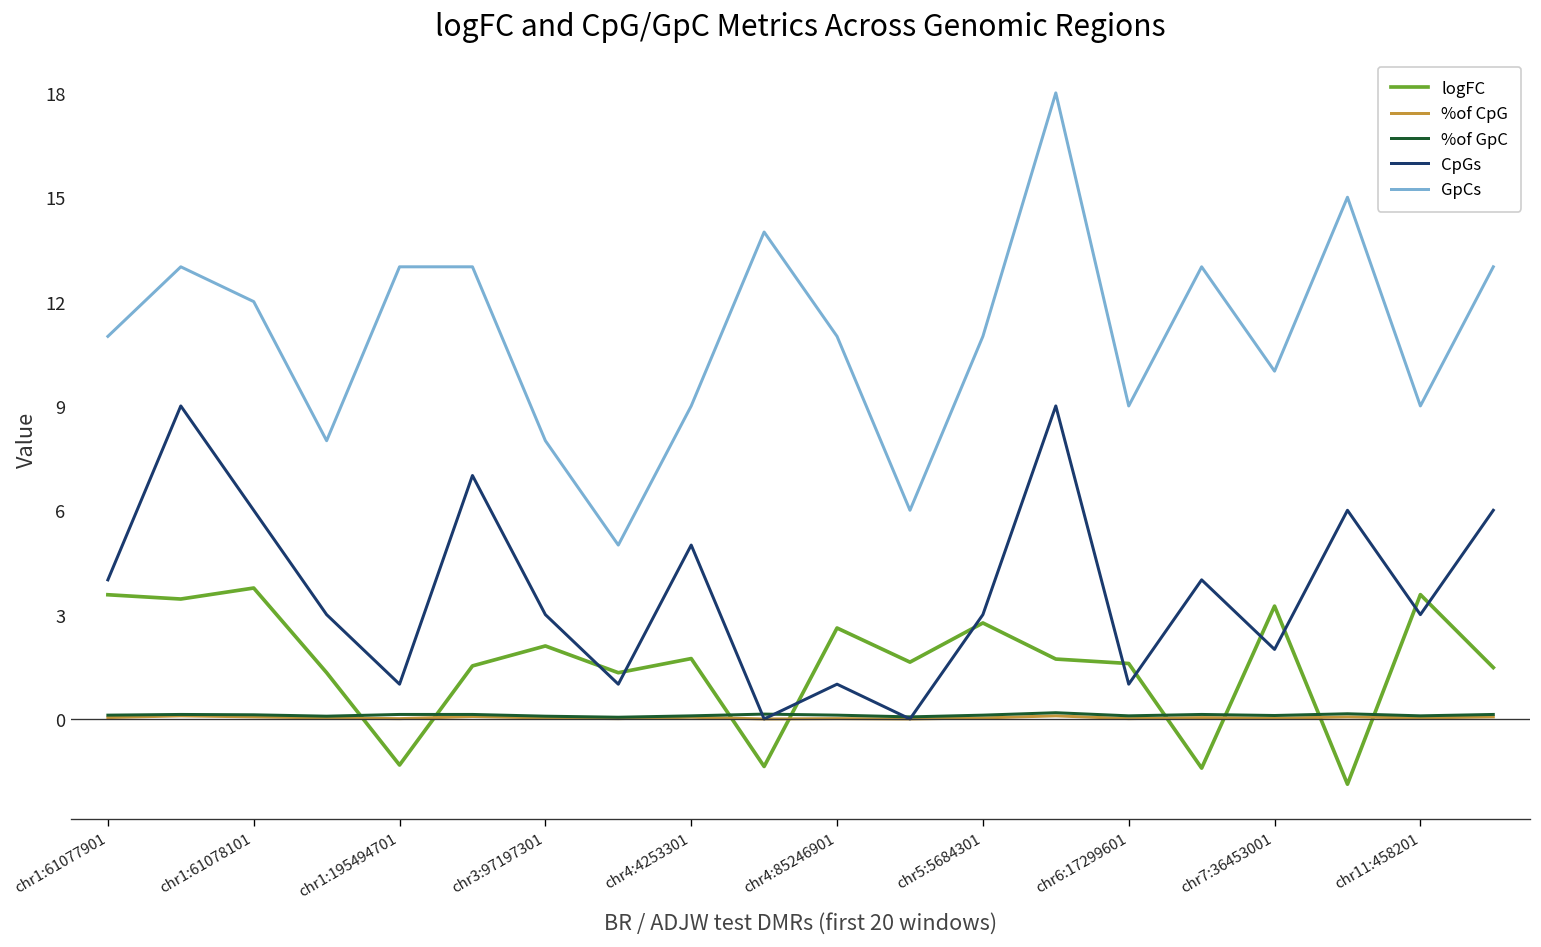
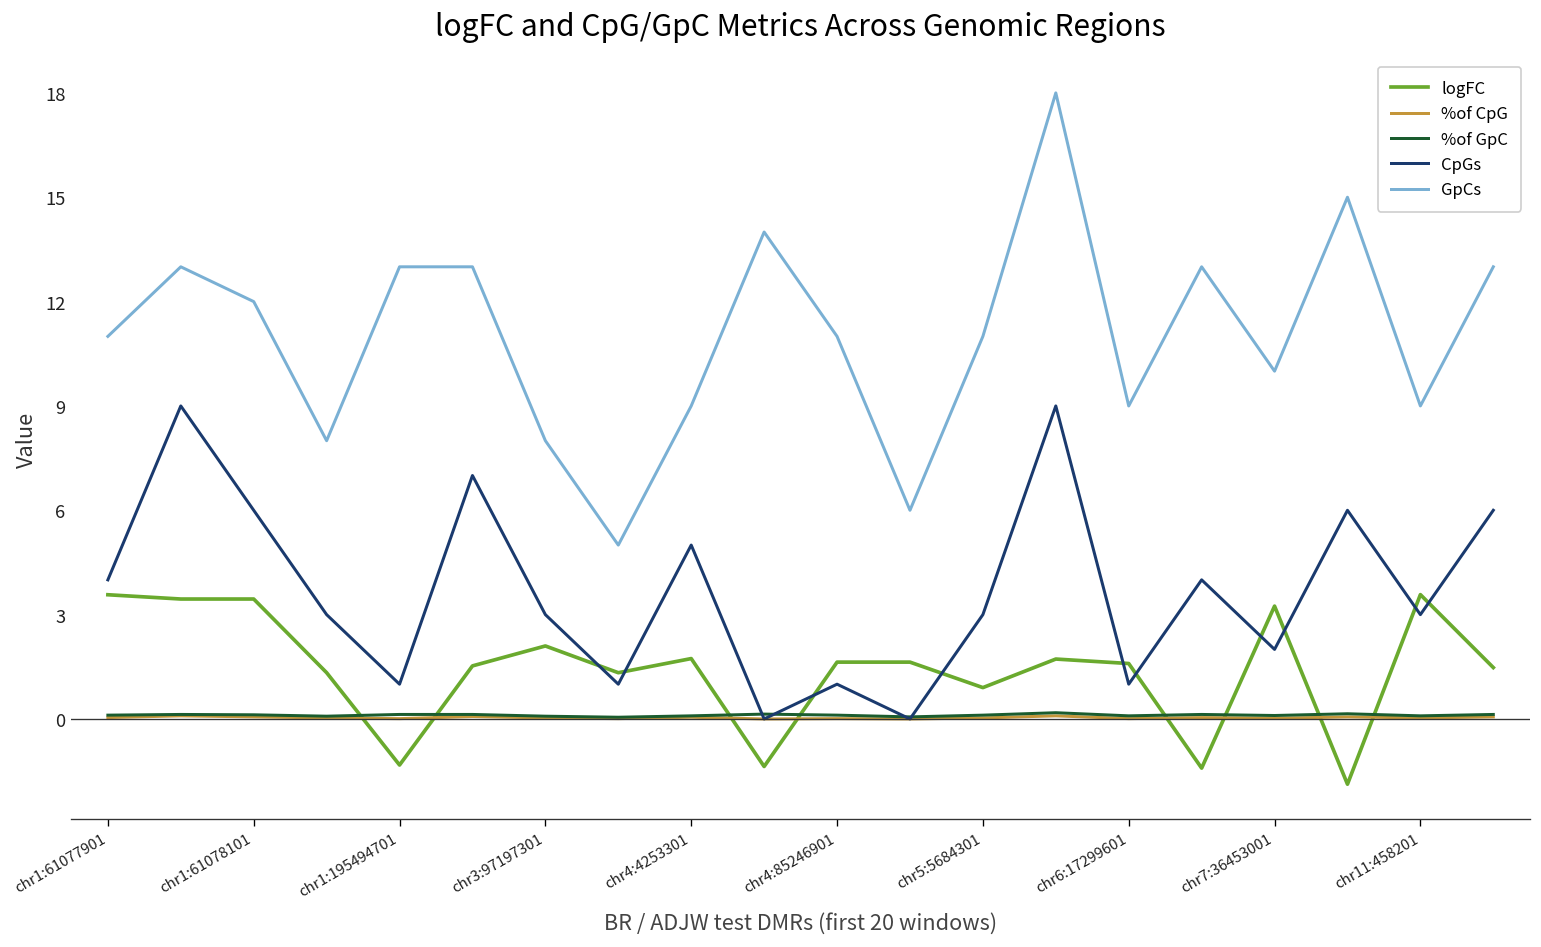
logFC, chr1:61078101: 3.8 -> 3.4
logFC, chr4:85246901: 2.6 -> 1.6
logFC, chr5:5684301: 2.8 -> 0.9
